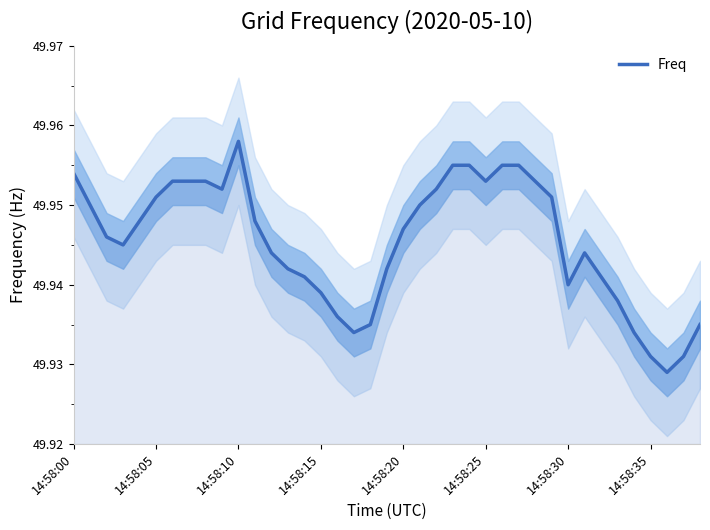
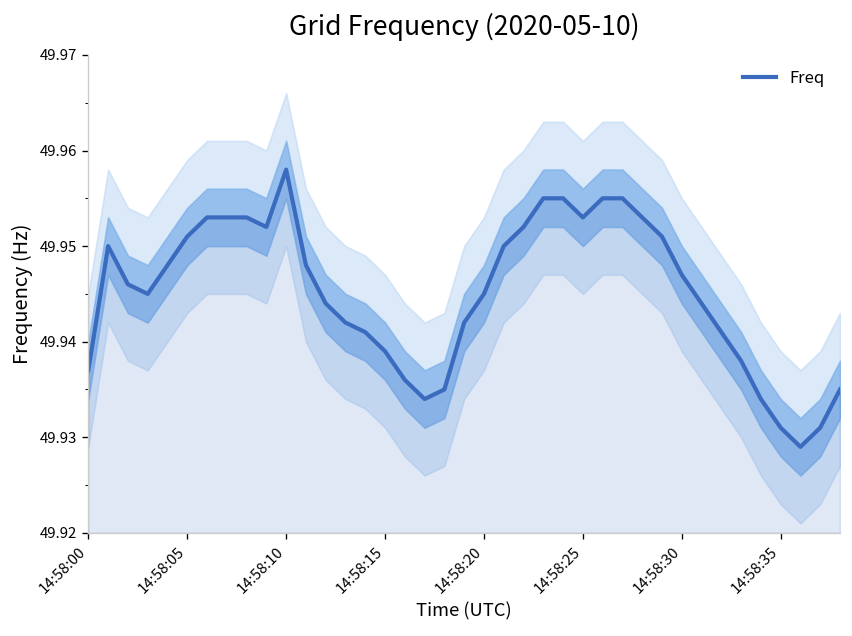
Freq, 14:58:00: 49.954 -> 49.937
Freq, 14:58:20: 49.947 -> 49.945
Freq, 14:58:30: 49.940 -> 49.947
